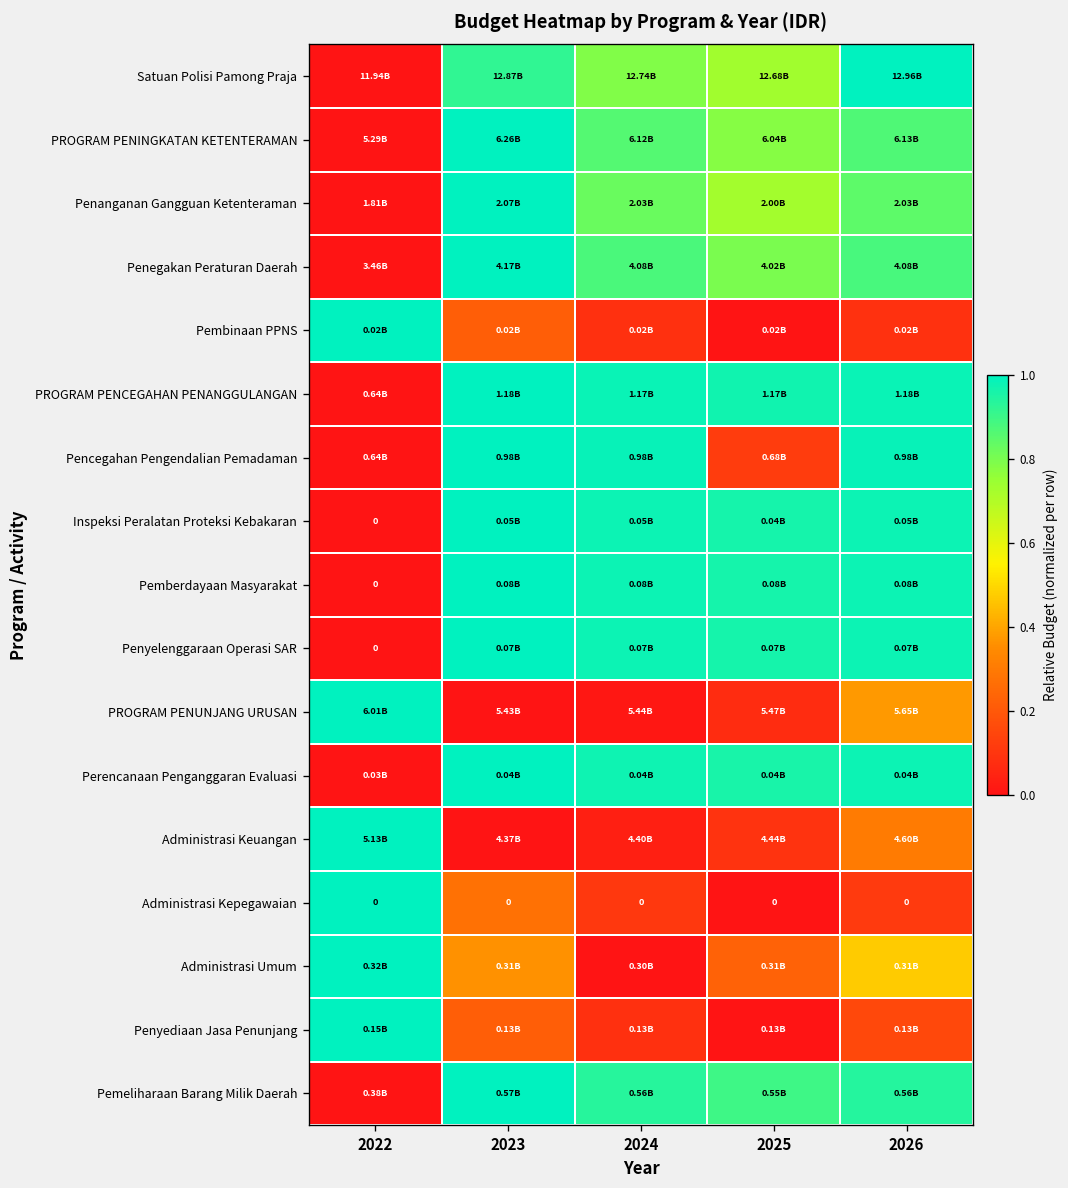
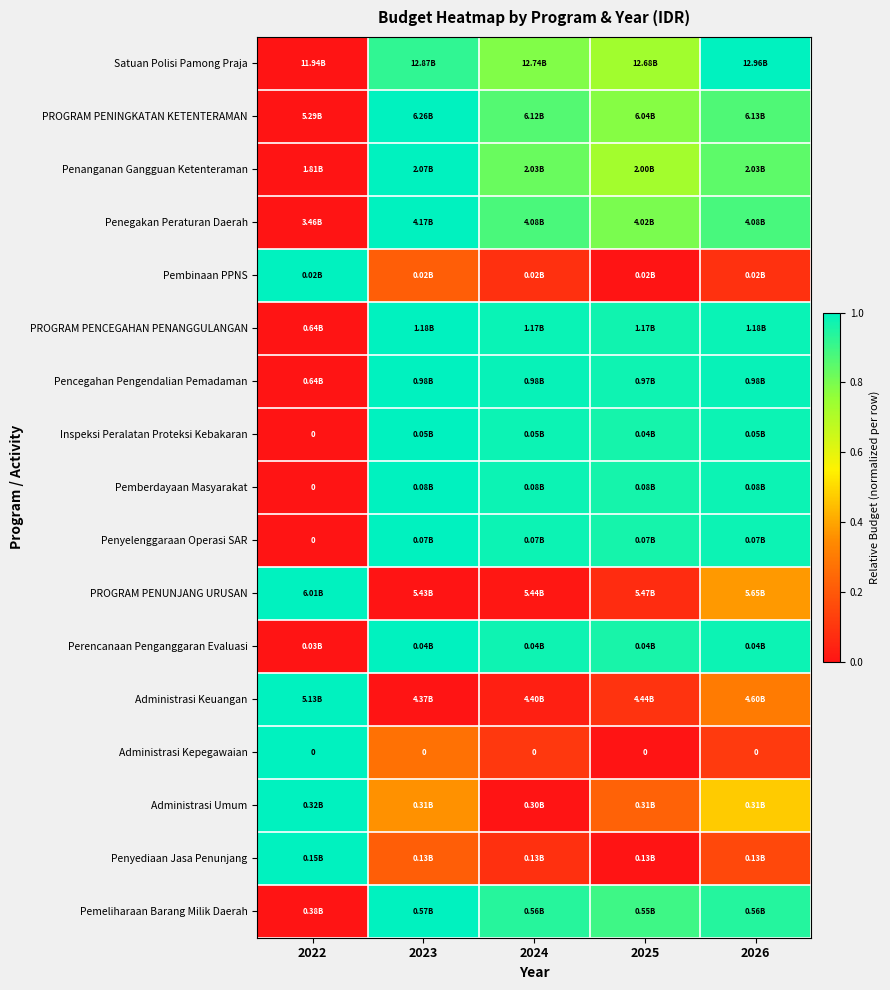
Pencegahan Pengendalian Pemadaman, 2025: 0.68B -> 0.97B
